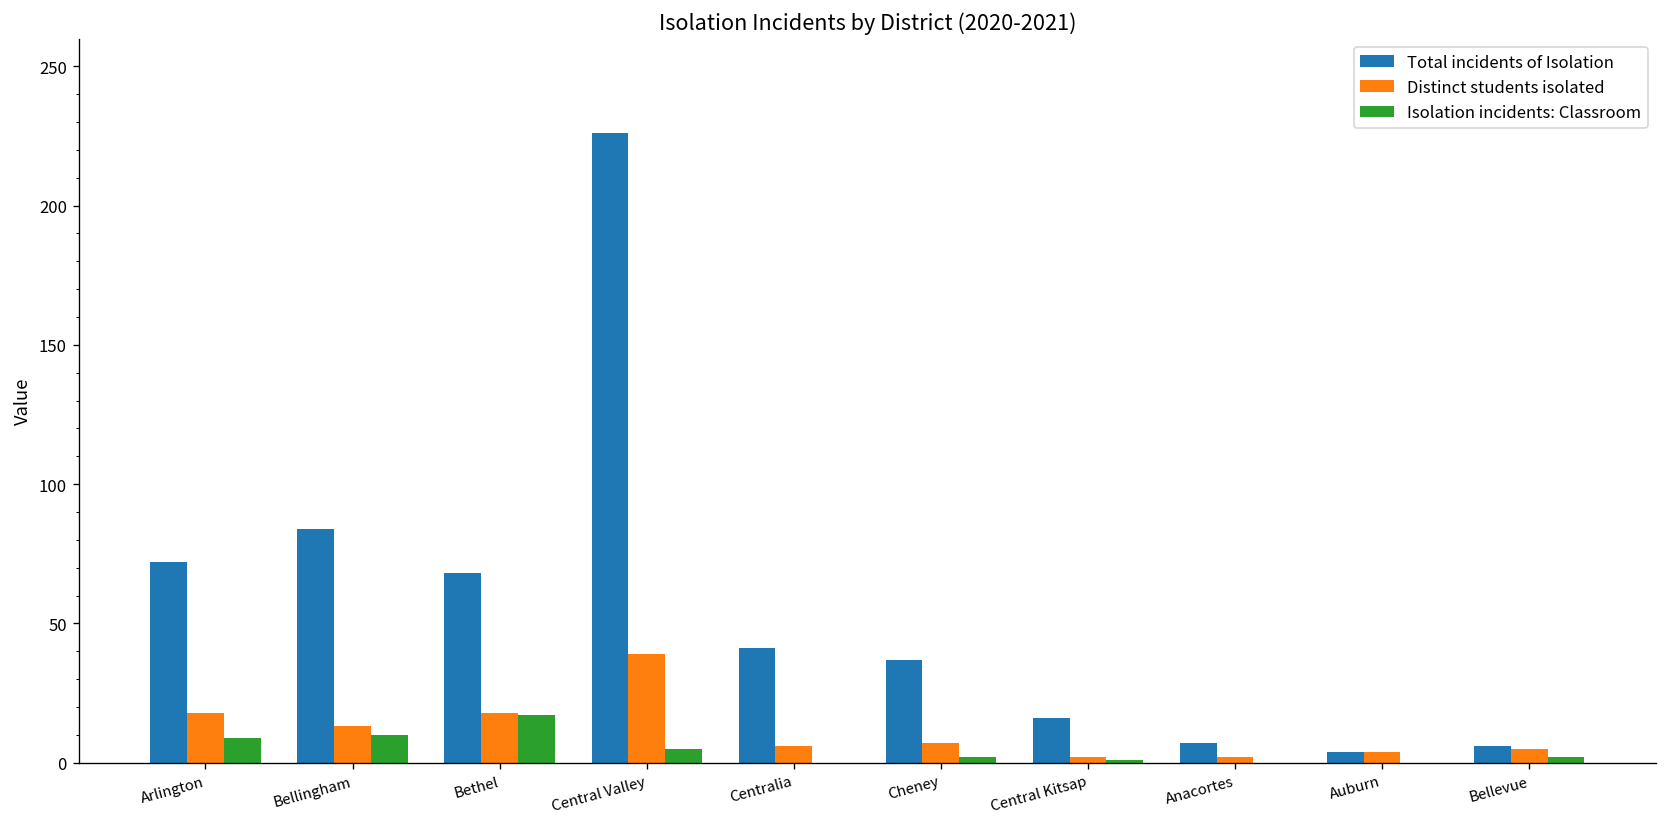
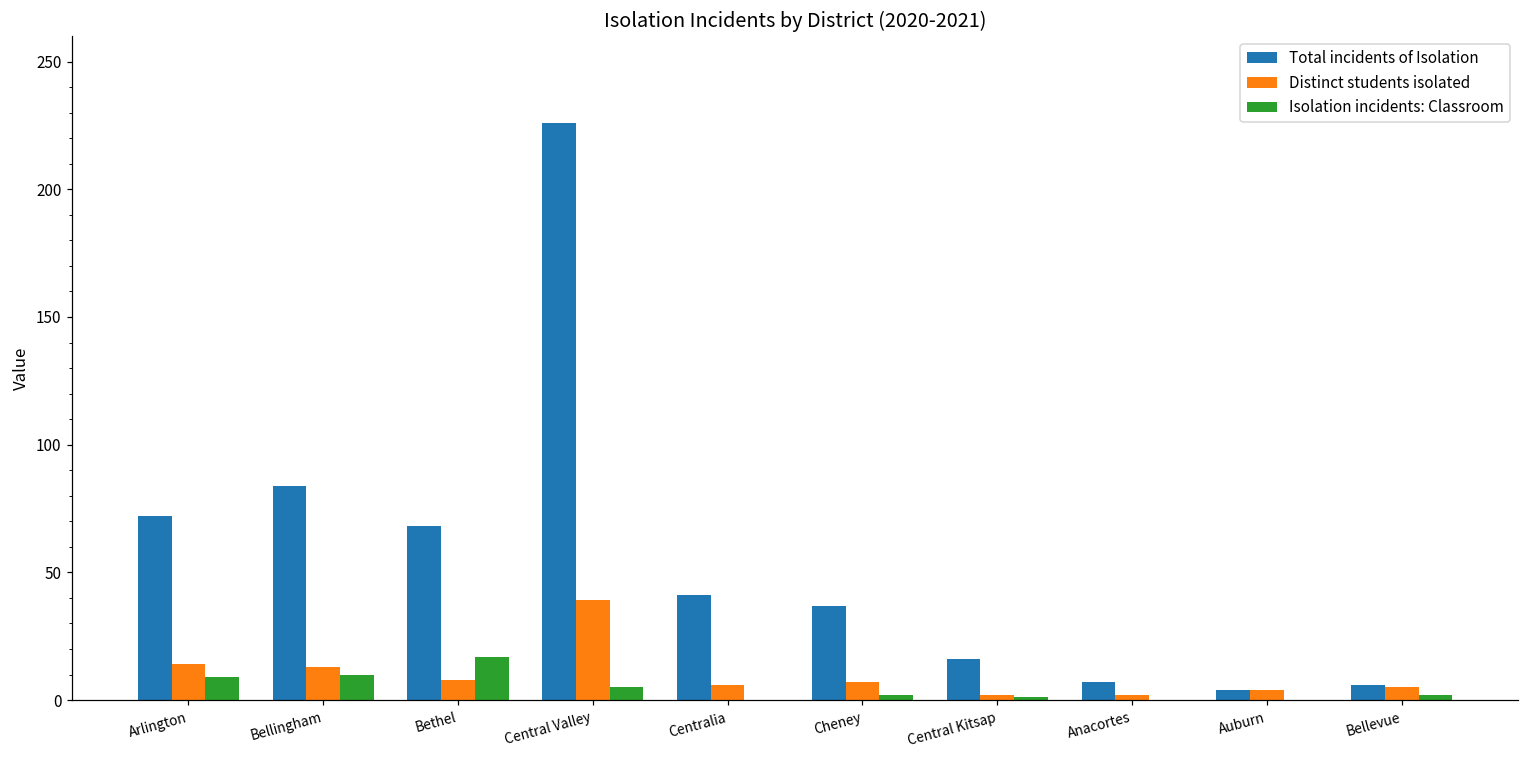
Distinct students isolated, Arlington: 18 -> 14
Distinct students isolated, Bethel: 18 -> 8
